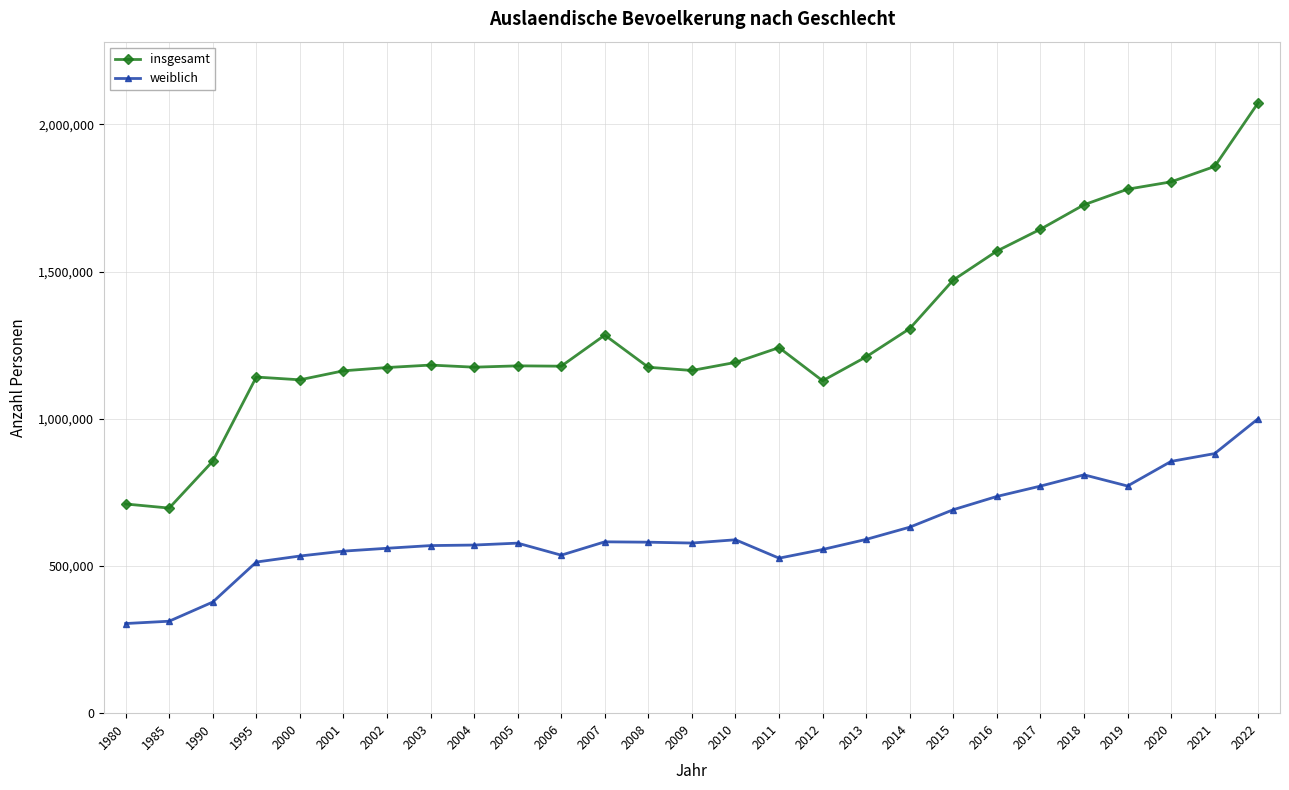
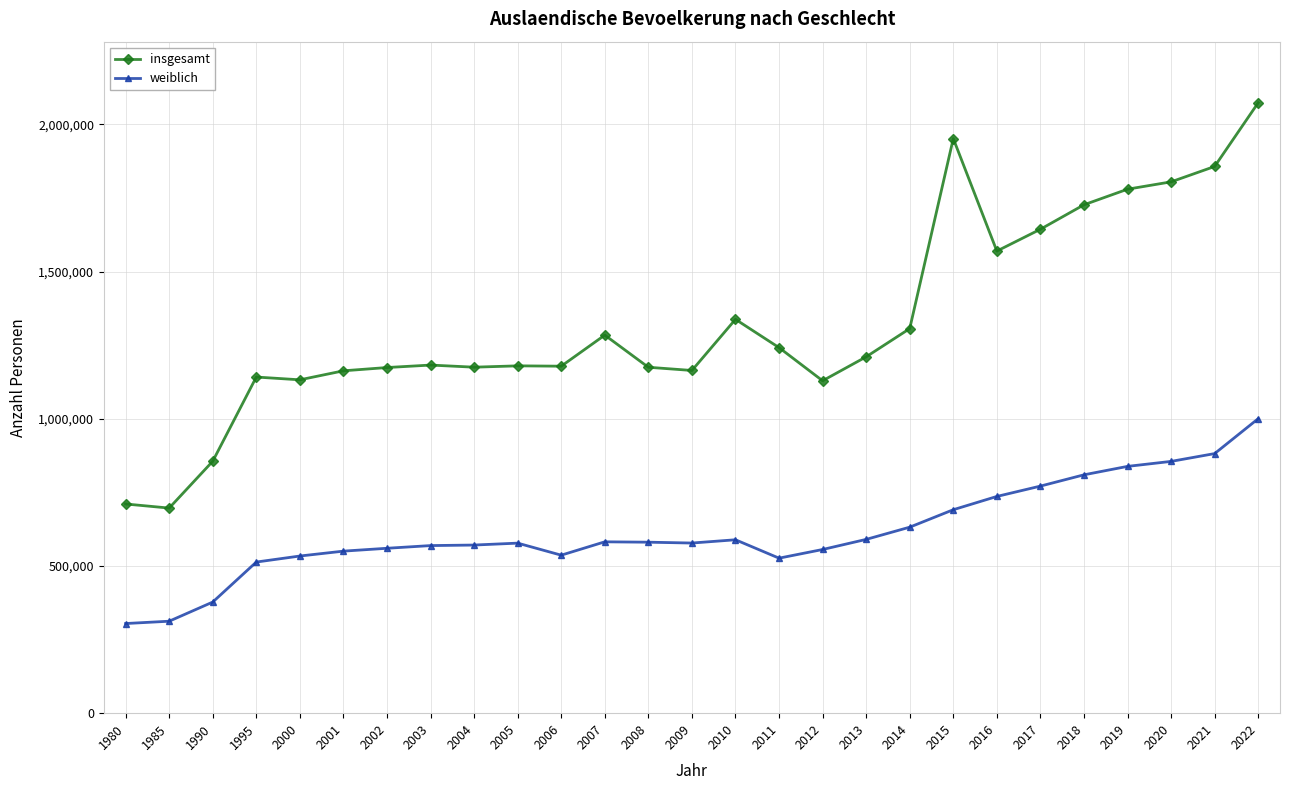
insgesamt, 2010: 1,190,000 -> 1,340,000
insgesamt, 2015: 1,470,000 -> 1,950,000
weiblich, 2019: 770,000 -> 840,000
